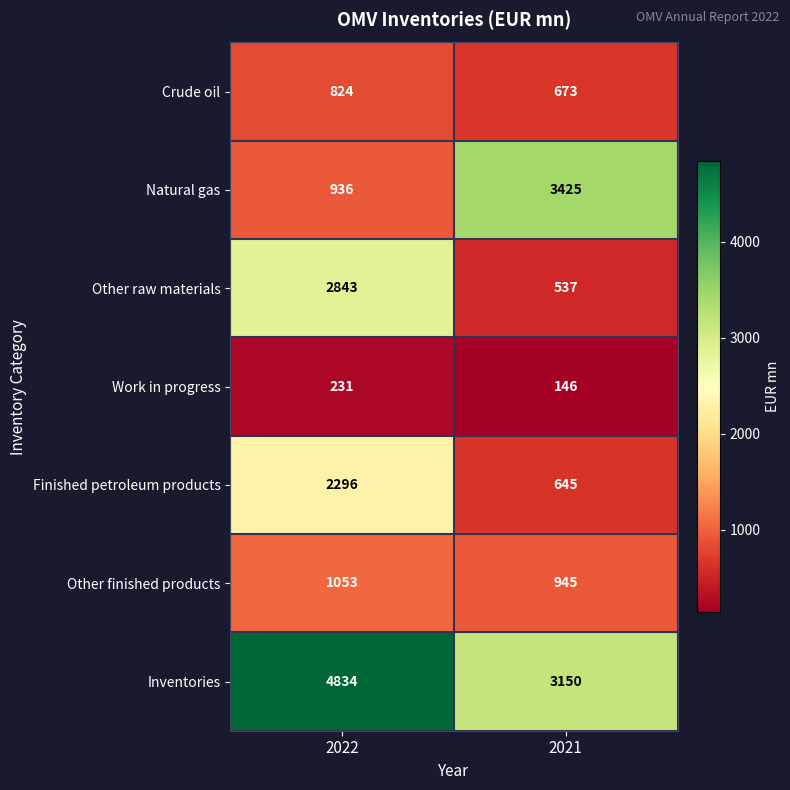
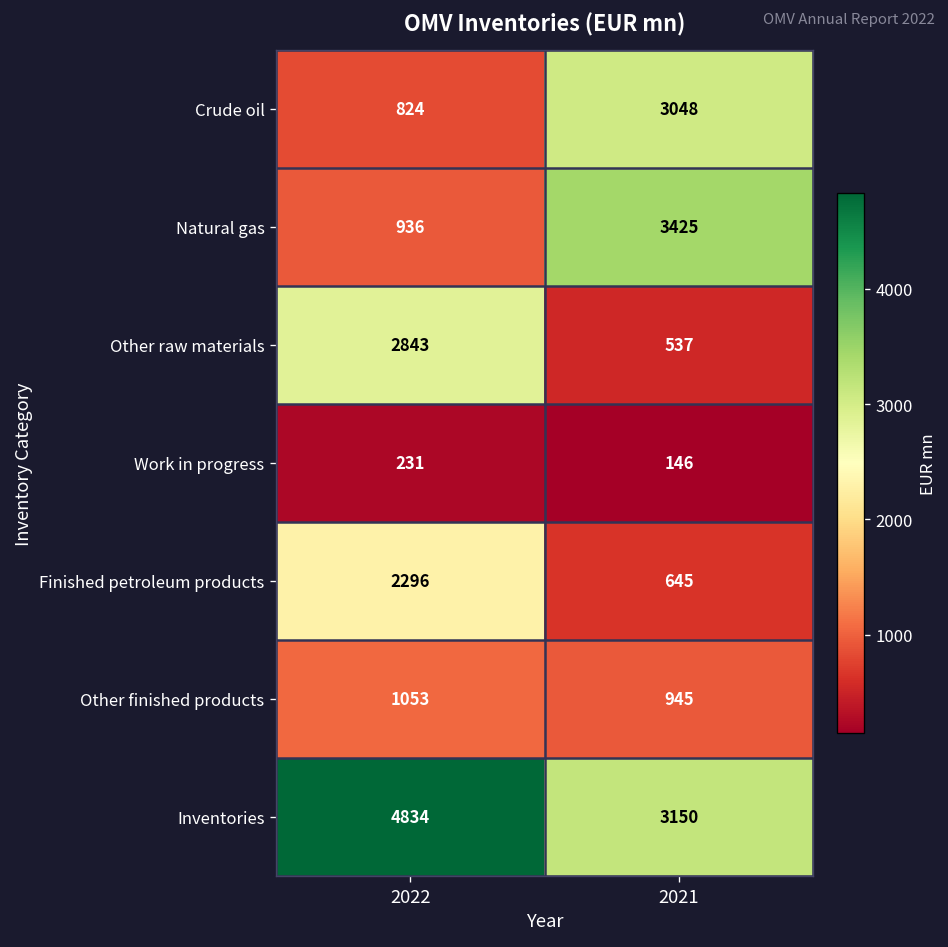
Crude oil, 2021: 673 -> 3048
